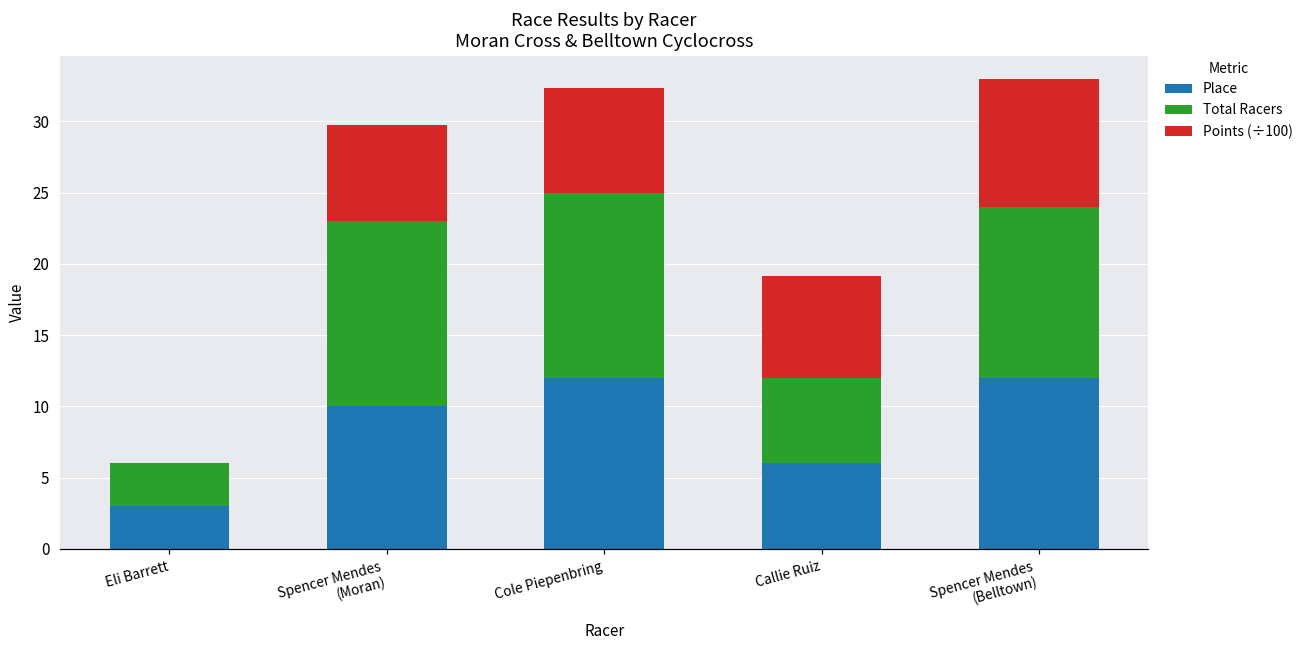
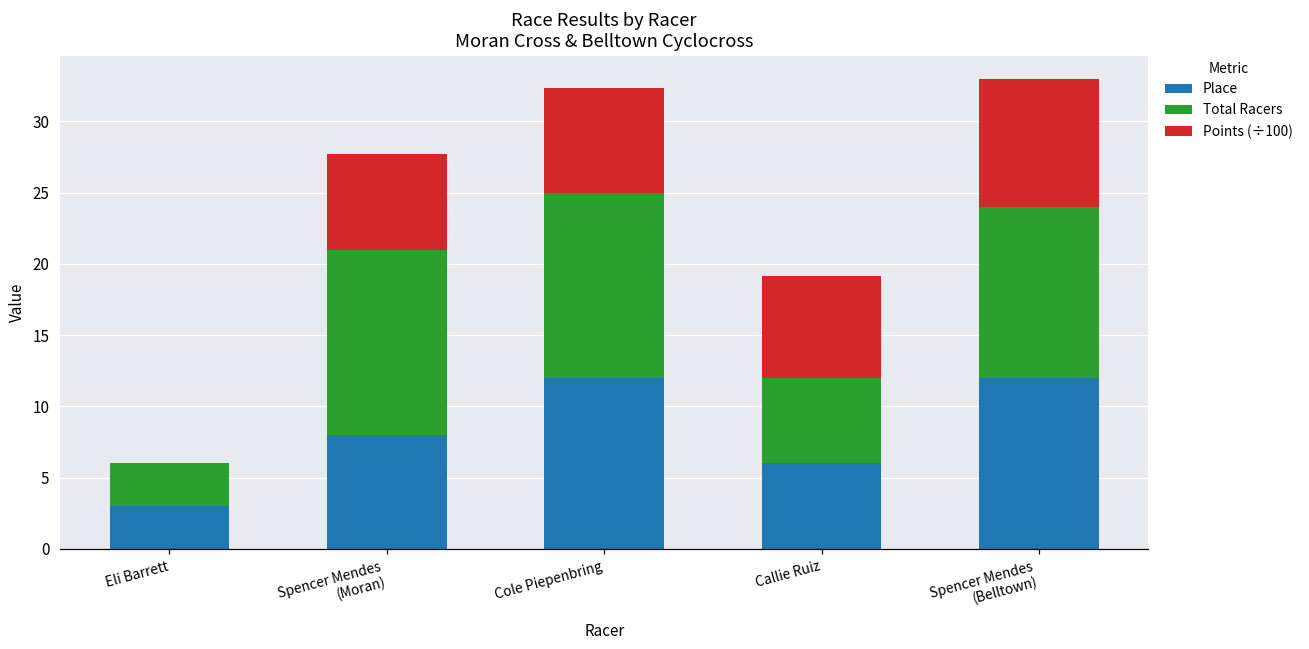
Place, Spencer Mendes (Moran): 10 -> 8
